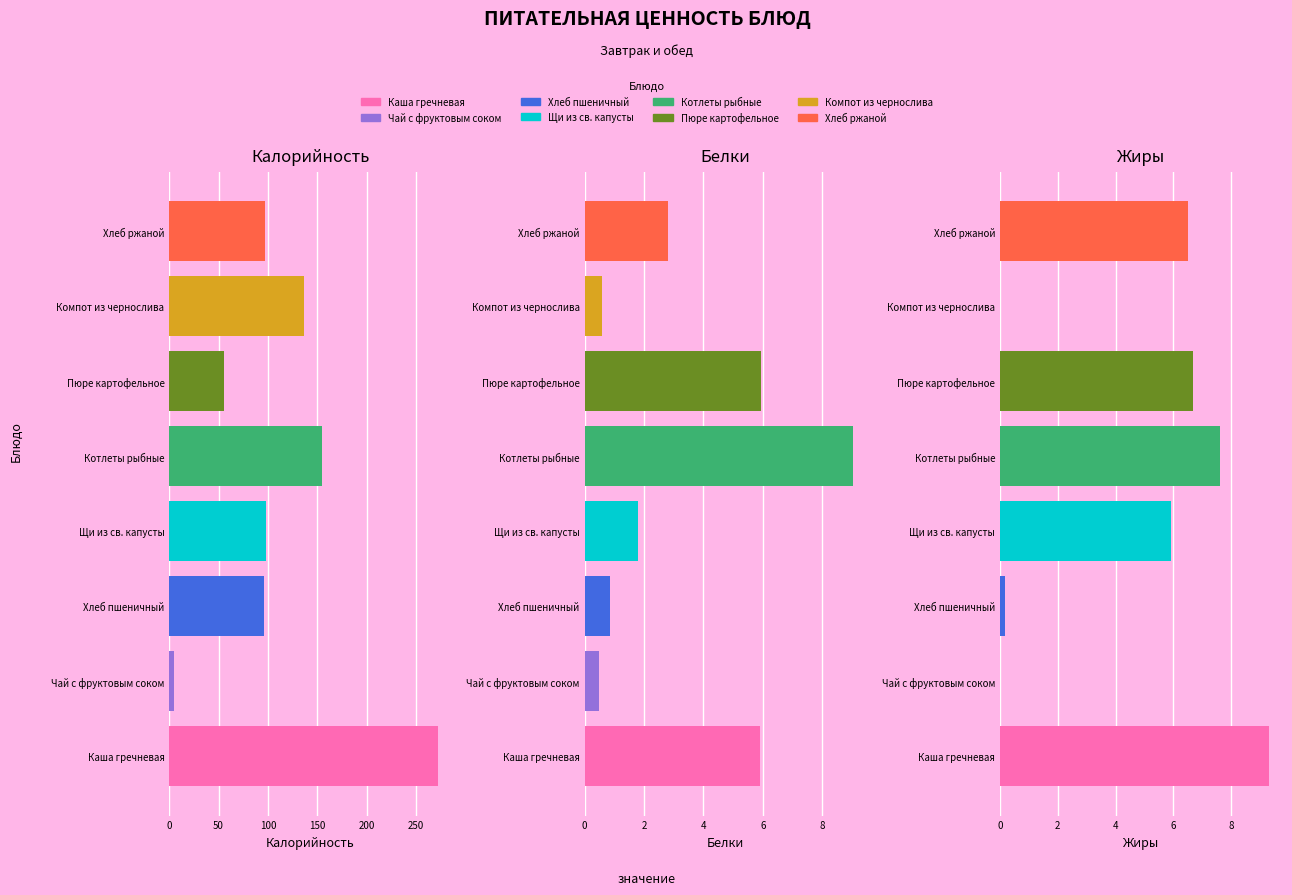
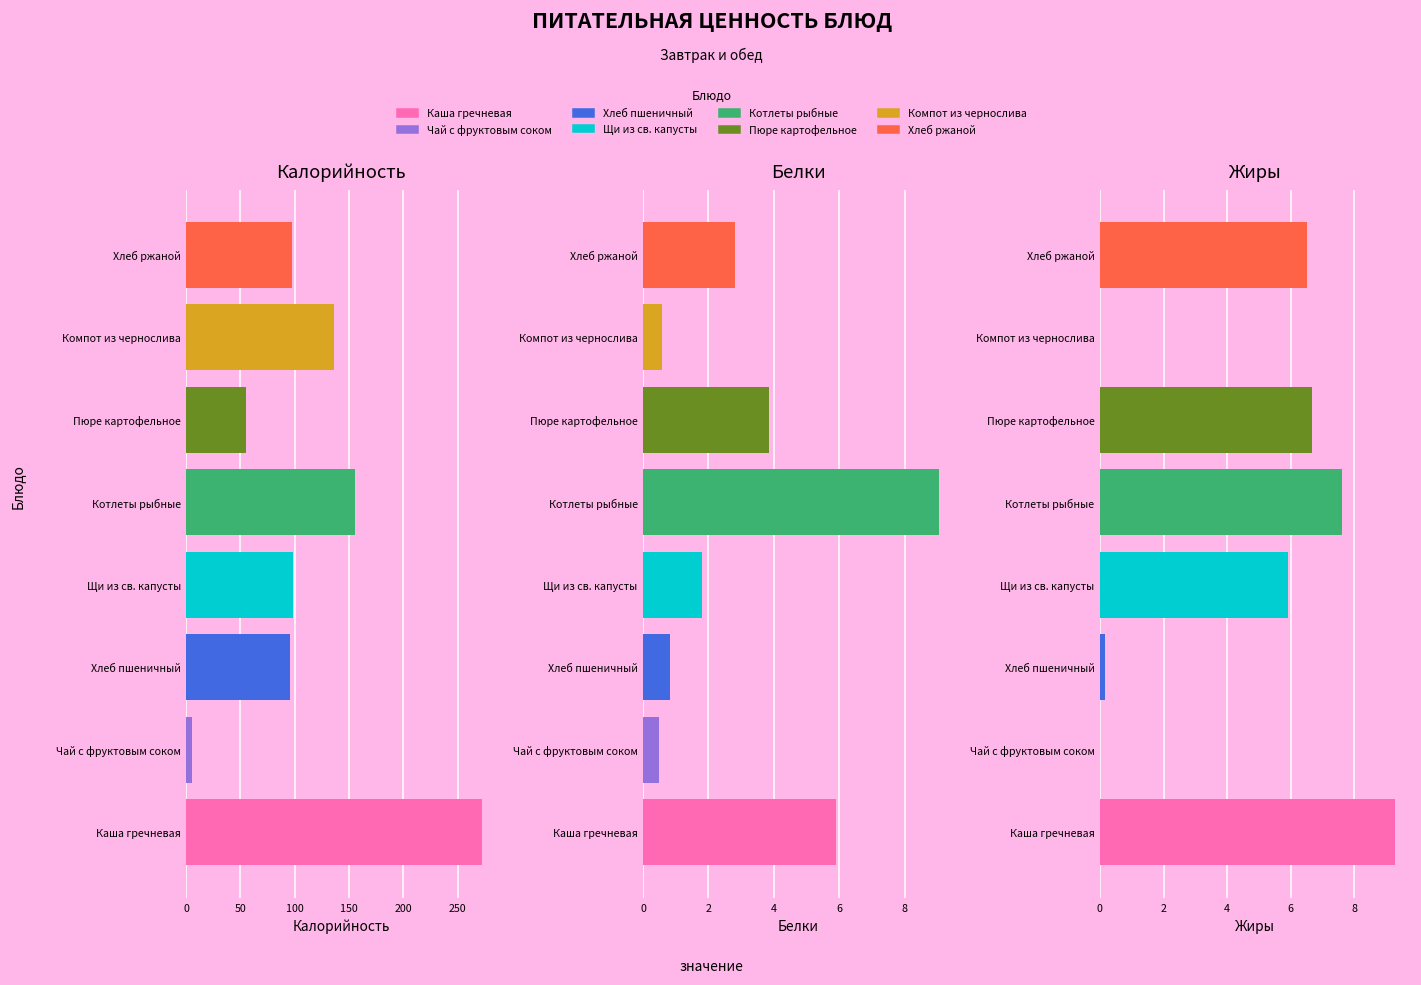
Белки, Пюре картофельное: 5.9 -> 3.9
